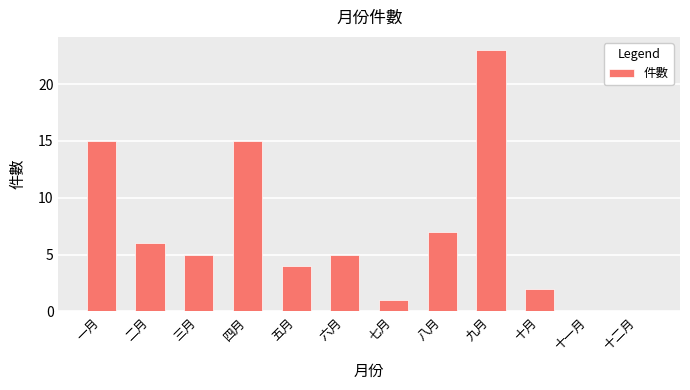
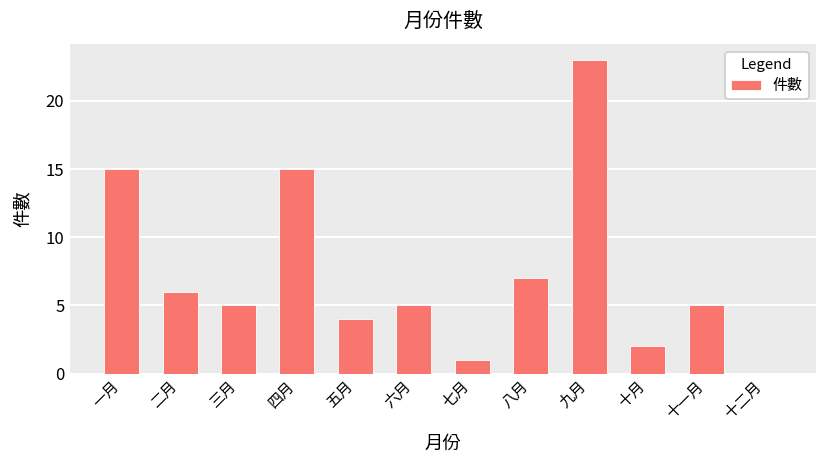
十一月: 0 -> 5
